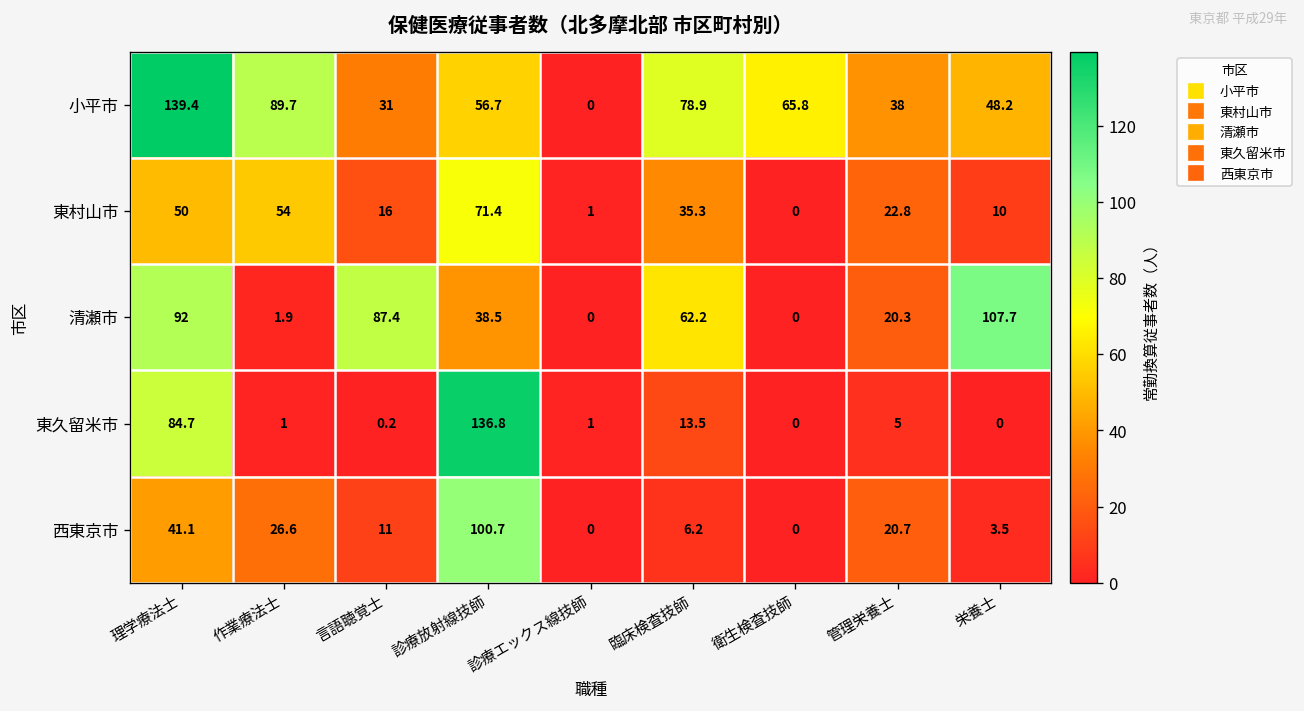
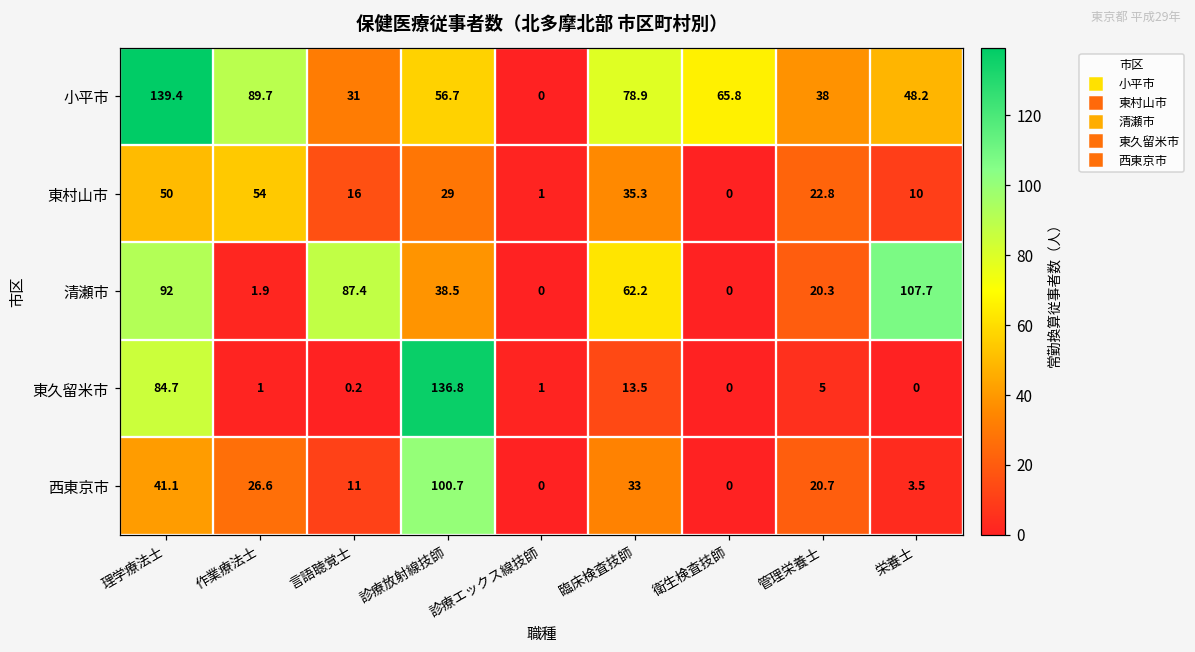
東村山市, 診療放射線技師: 71.4 -> 29
西東京市, 臨床検査技師: 6.2 -> 33
